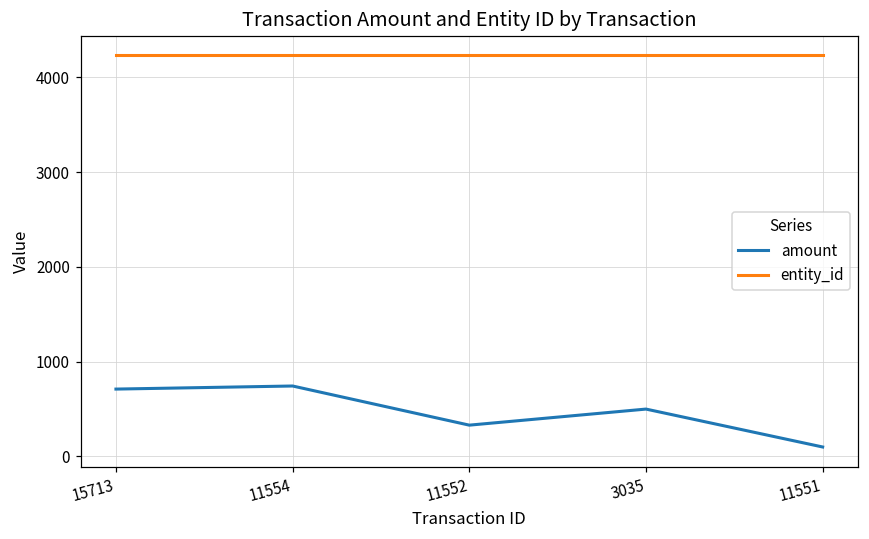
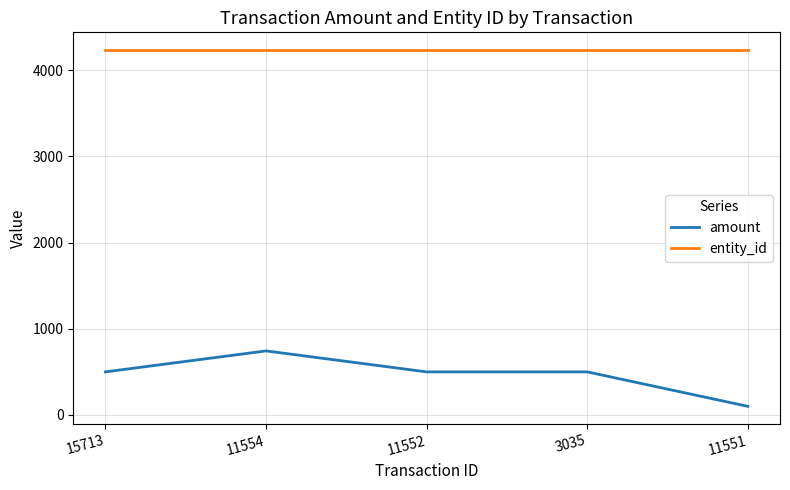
amount, 15713: 700 -> 500
amount, 11552: 300 -> 500
